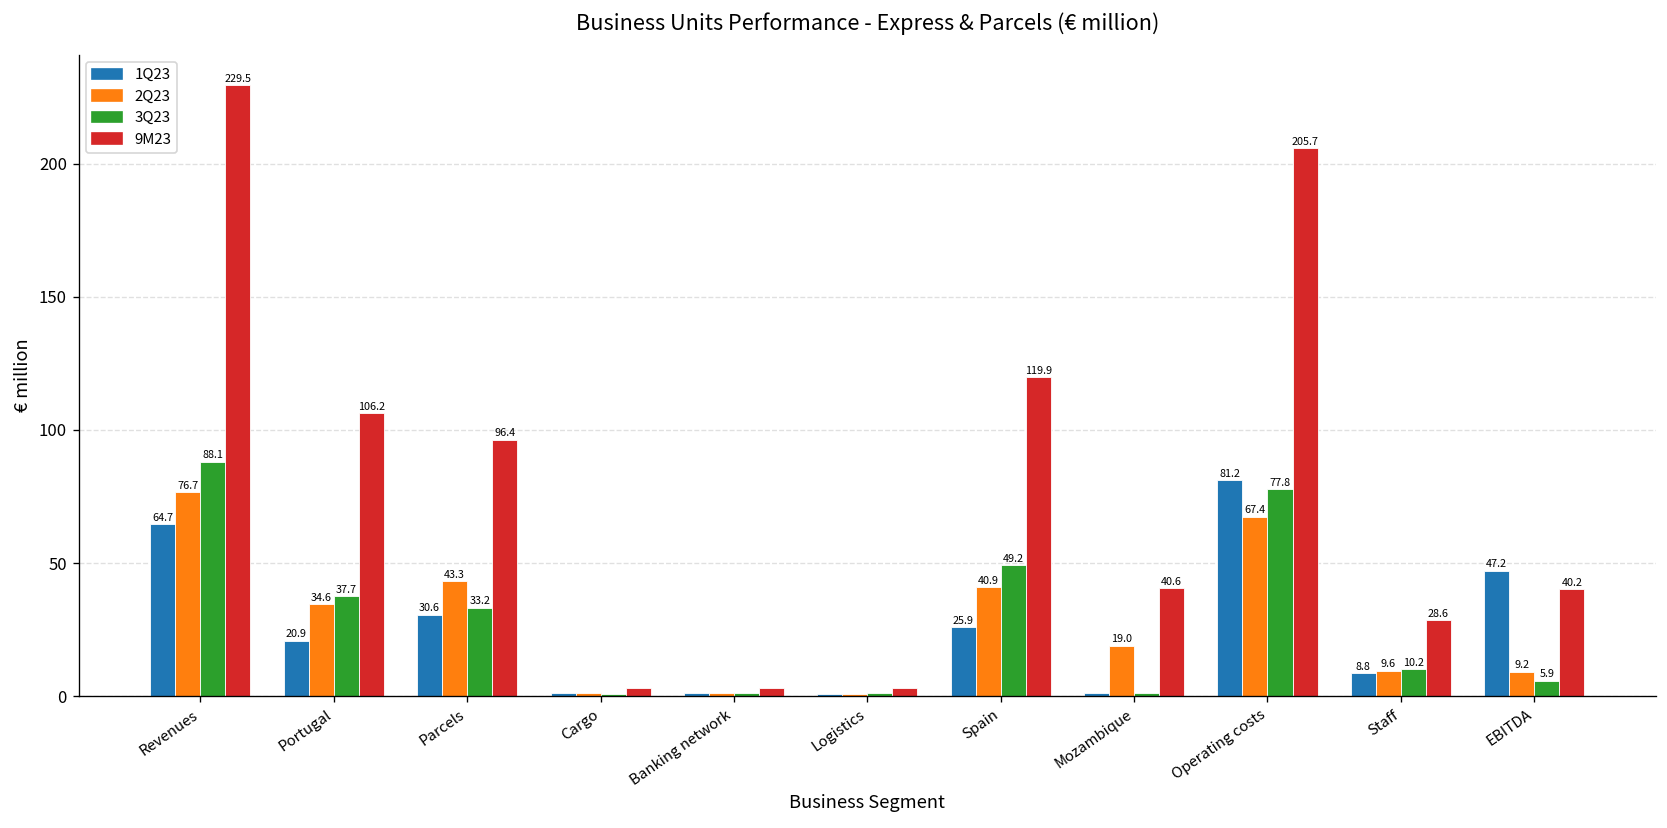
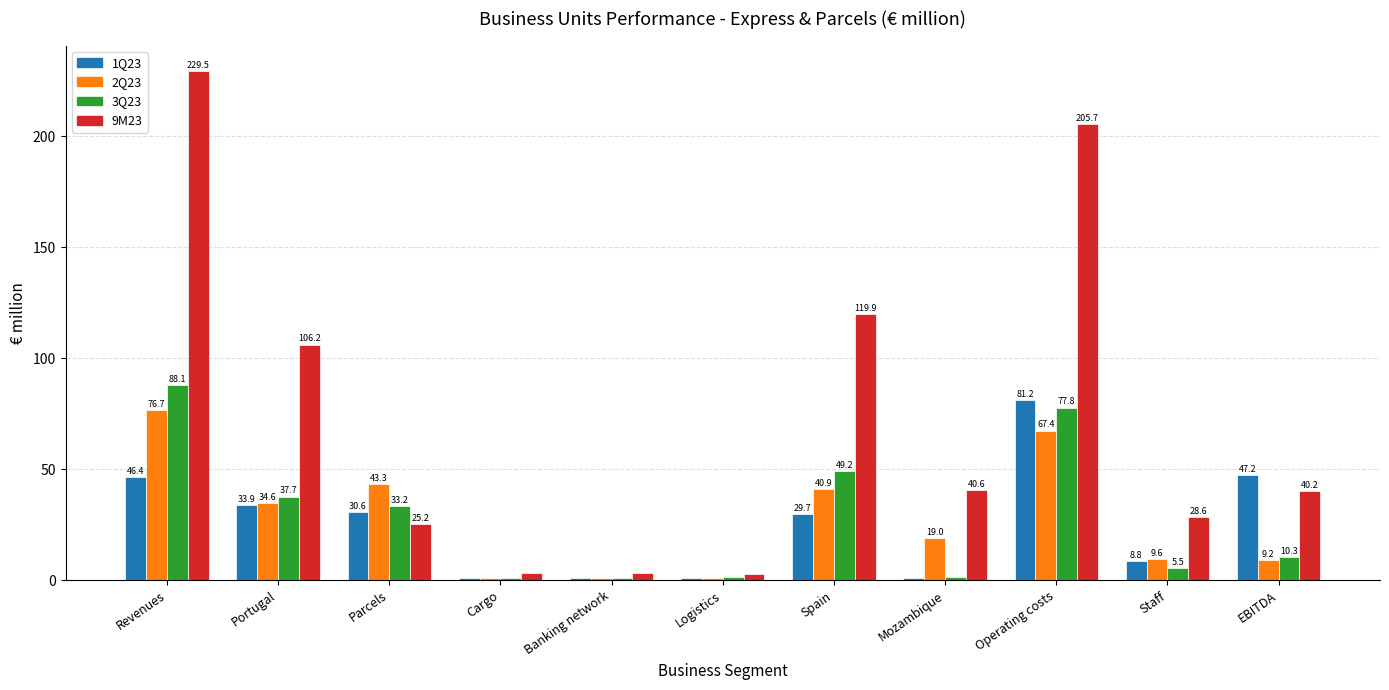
1Q23, Revenues: 64.7 -> 46.4
1Q23, Portugal: 20.9 -> 33.9
9M23, Parcels: 96.4 -> 25.2
1Q23, Spain: 25.9 -> 29.7
3Q23, Staff: 10.2 -> 5.5
3Q23, EBITDA: 5.9 -> 10.3
